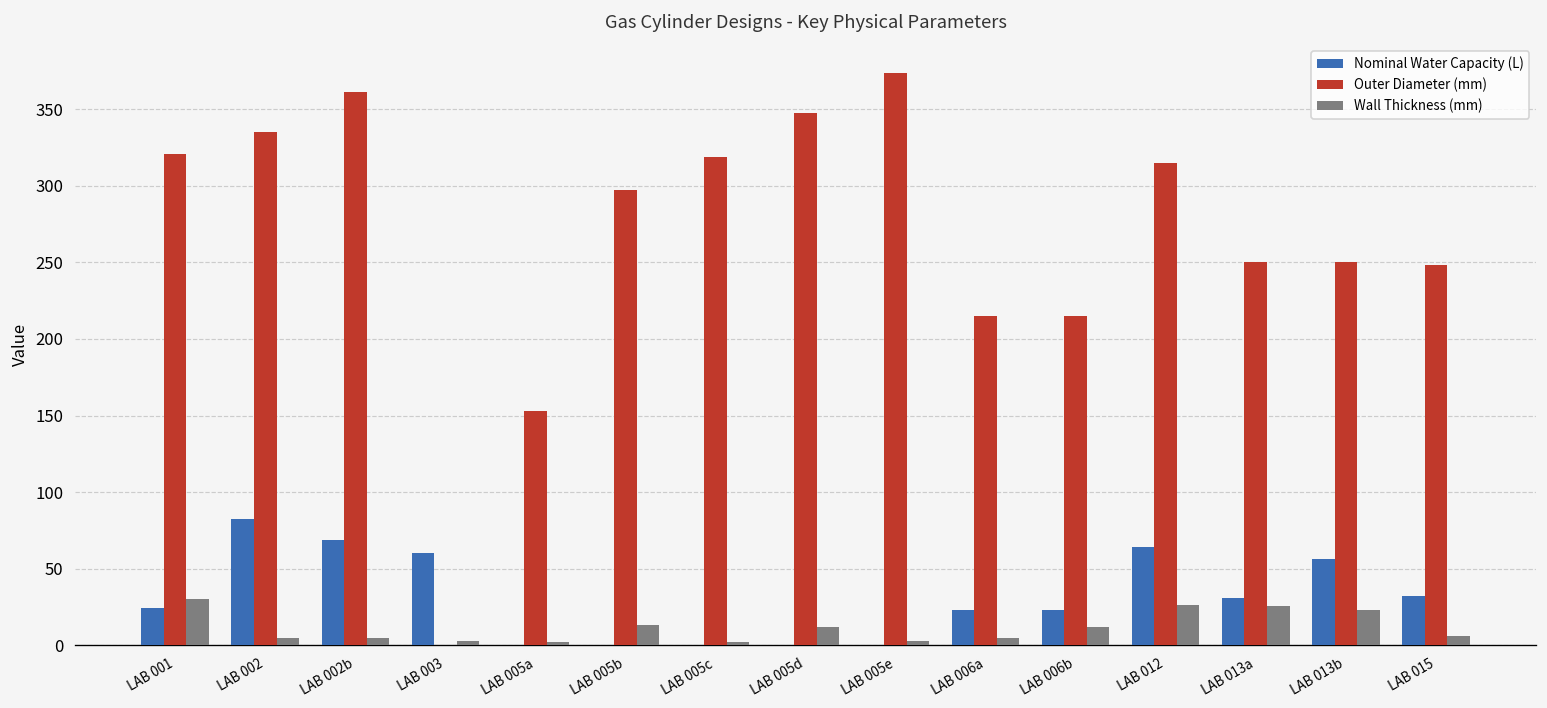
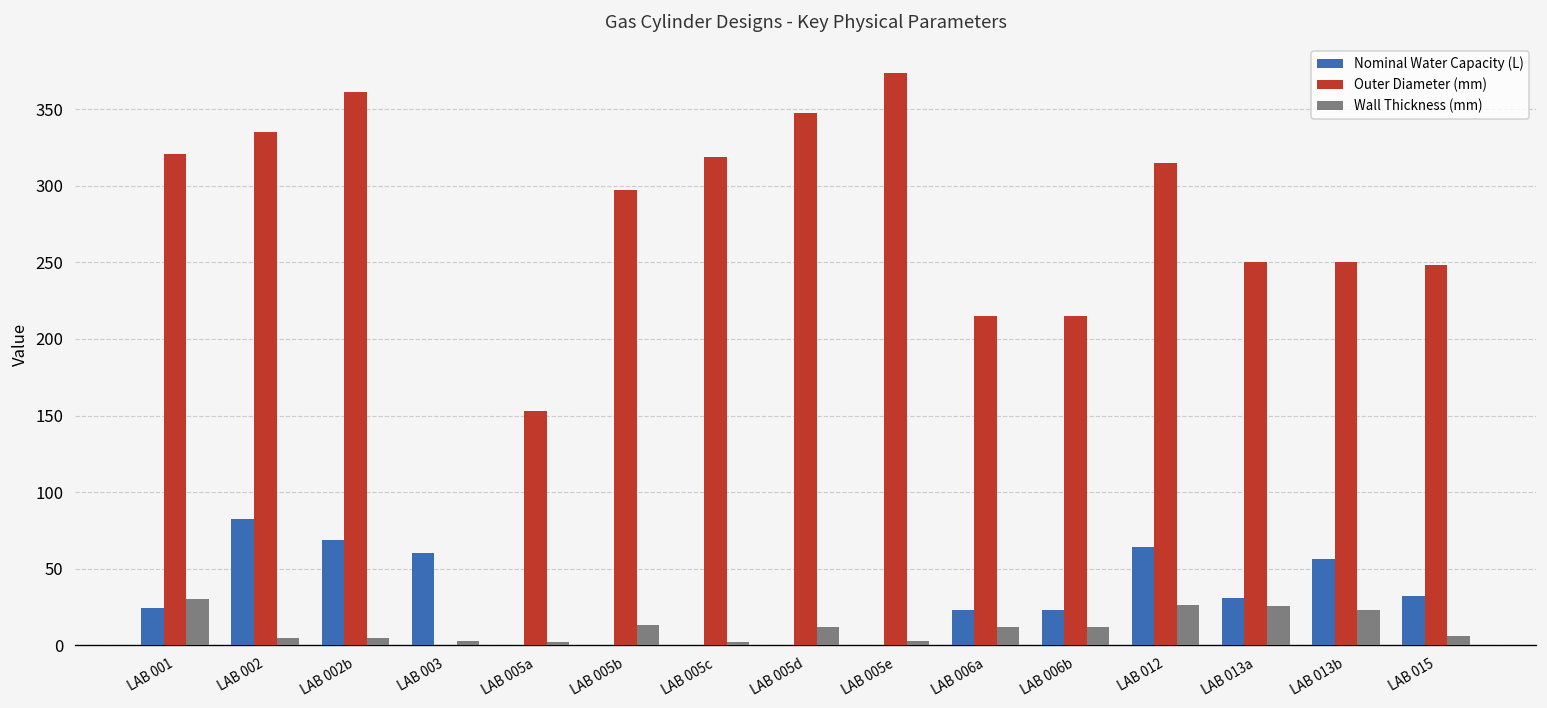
Wall Thickness (mm), LAB 006a: 5 -> 12
